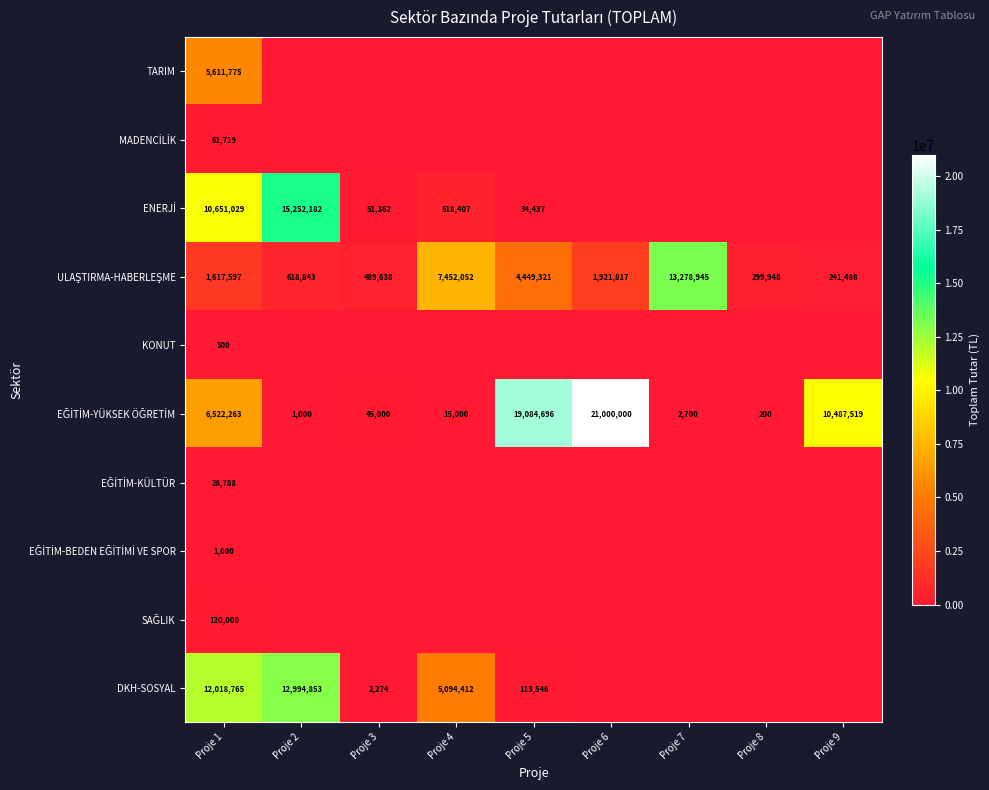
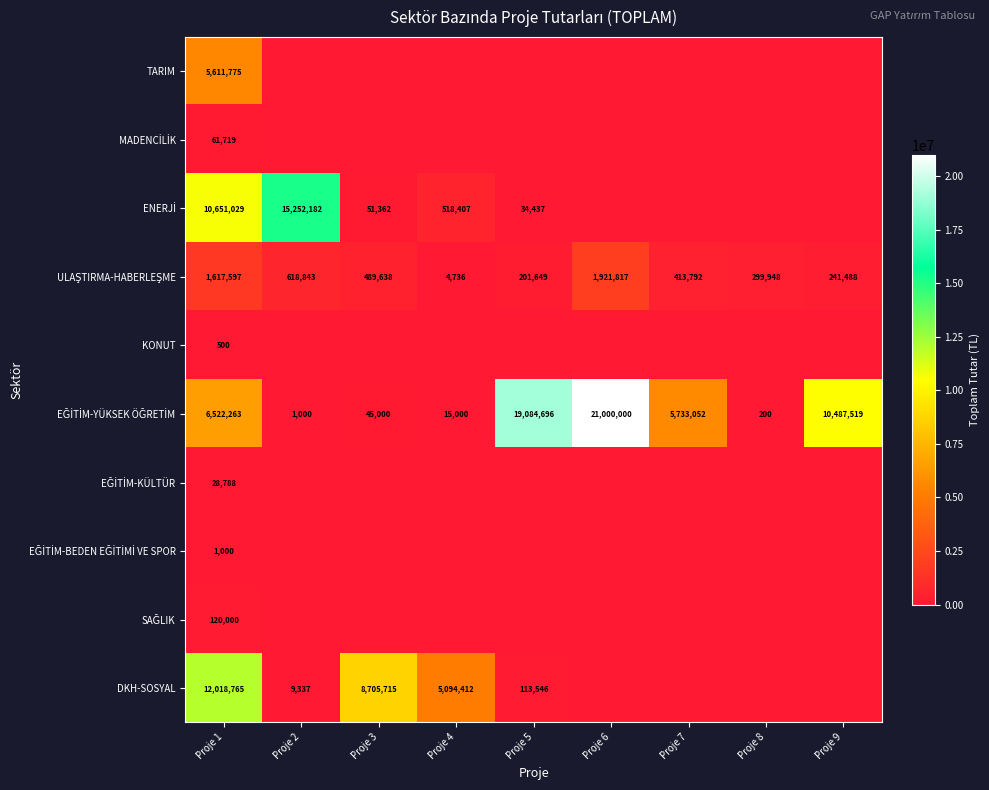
ULAŞTIRMA-HABERLEŞME, Proje 4: 7,452,052 -> 4,736
ULAŞTIRMA-HABERLEŞME, Proje 5: 4,449,321 -> 201,649
ULAŞTIRMA-HABERLEŞME, Proje 7: 13,278,945 -> 413,792
EĞİTİM-YÜKSEK ÖĞRETİM, Proje 7: 2,700 -> 5,733,052
DKH-SOSYAL, Proje 2: 12,994,853 -> 9,337
DKH-SOSYAL, Proje 3: 2,274 -> 8,705,715
